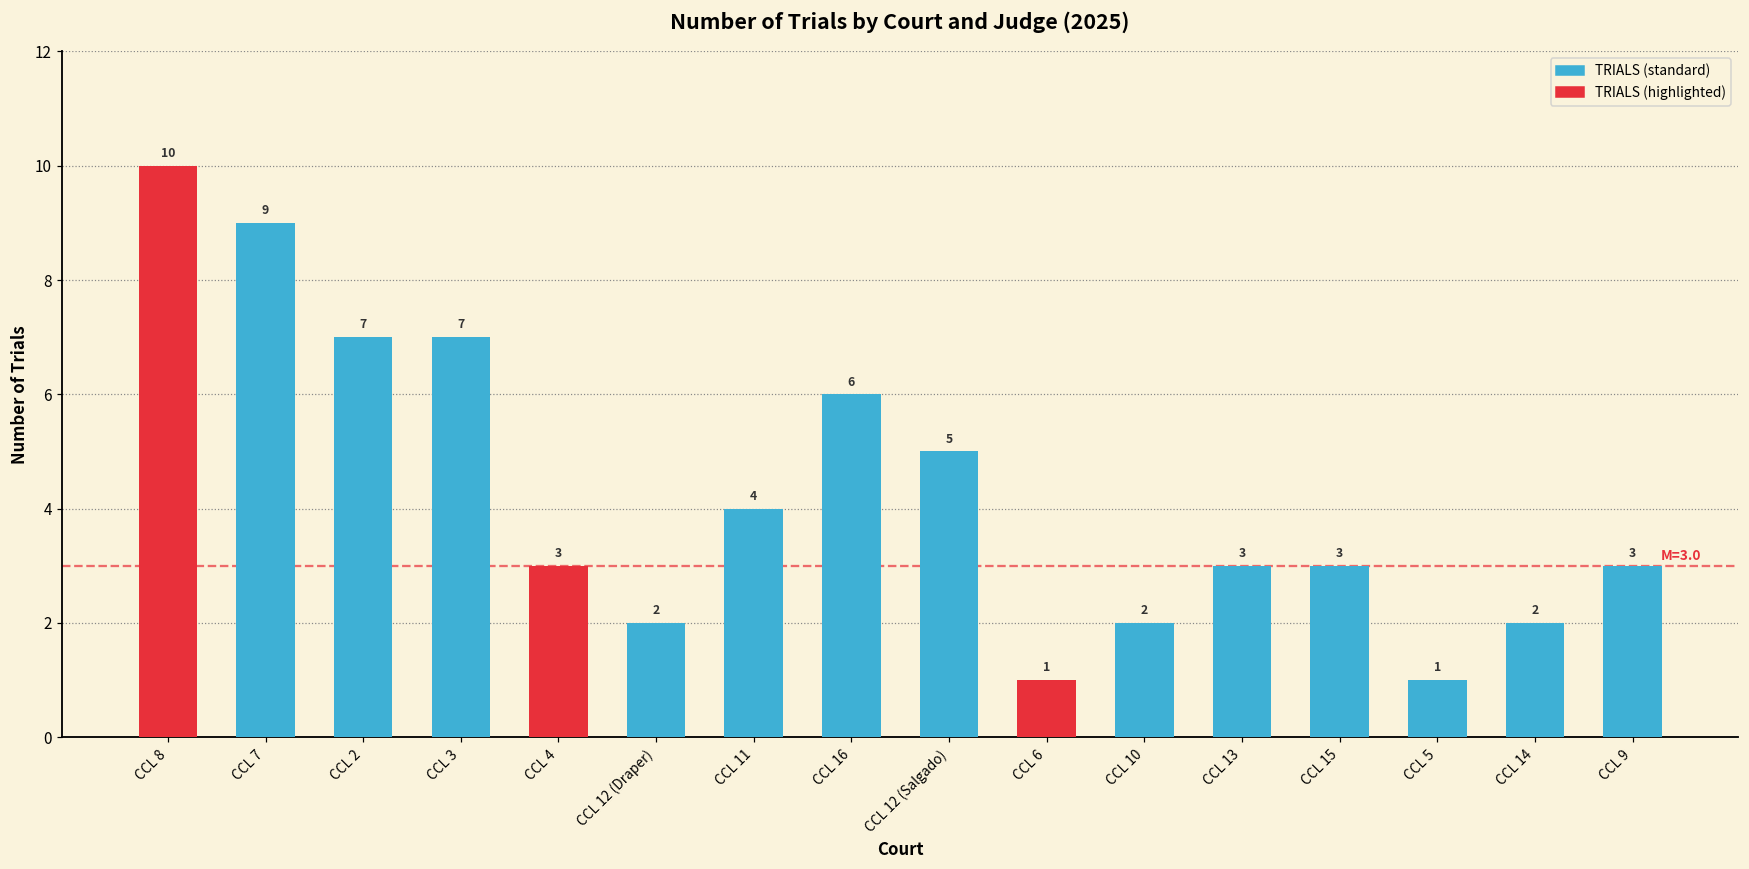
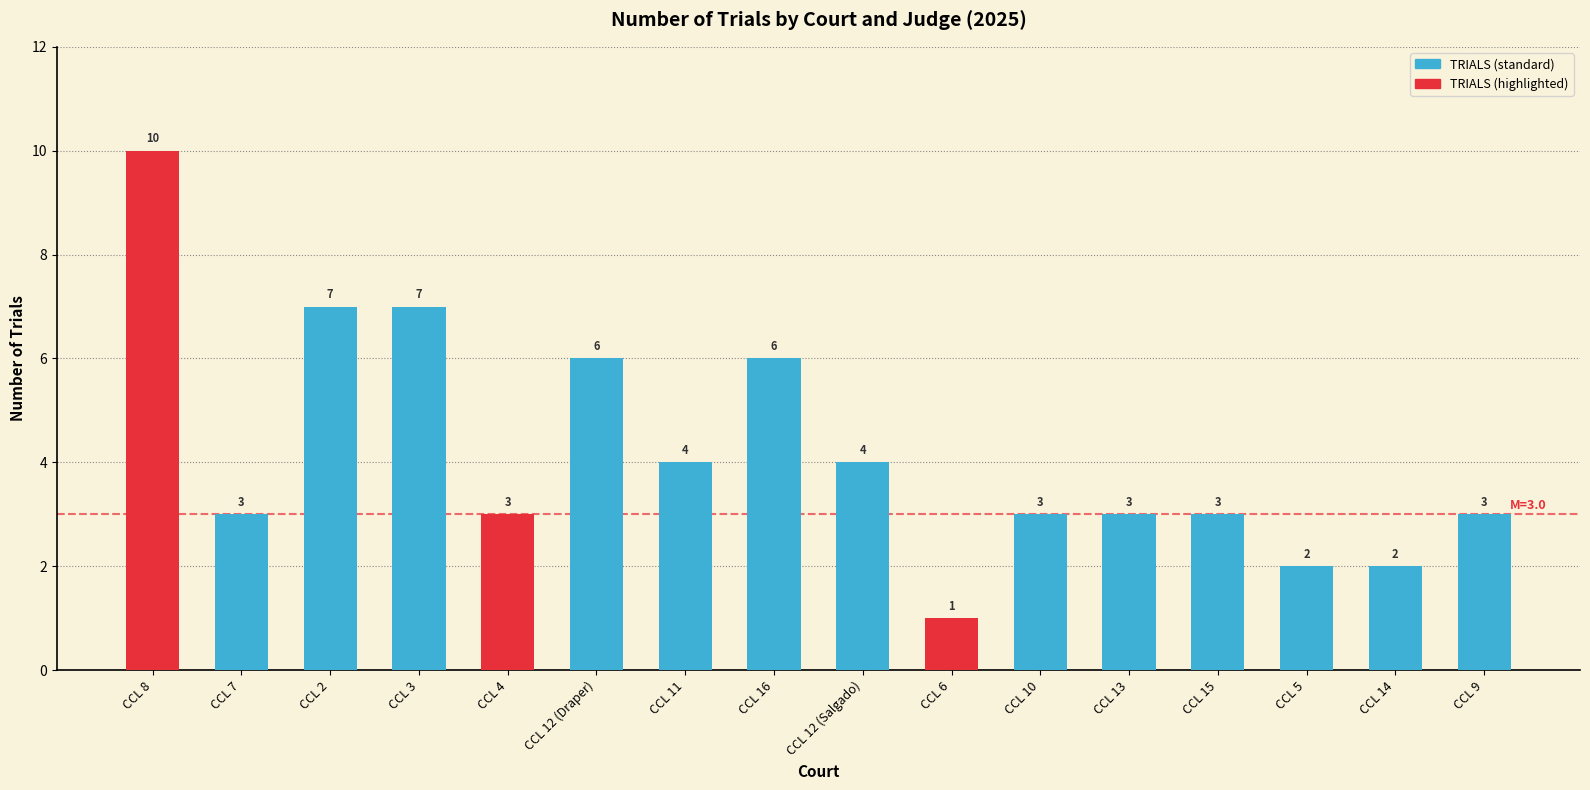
CCL 7: 9 -> 3
CCL 12 (Draper): 2 -> 6
CCL 12 (Salgado): 5 -> 4
CCL 10: 2 -> 3
CCL 5: 1 -> 2
